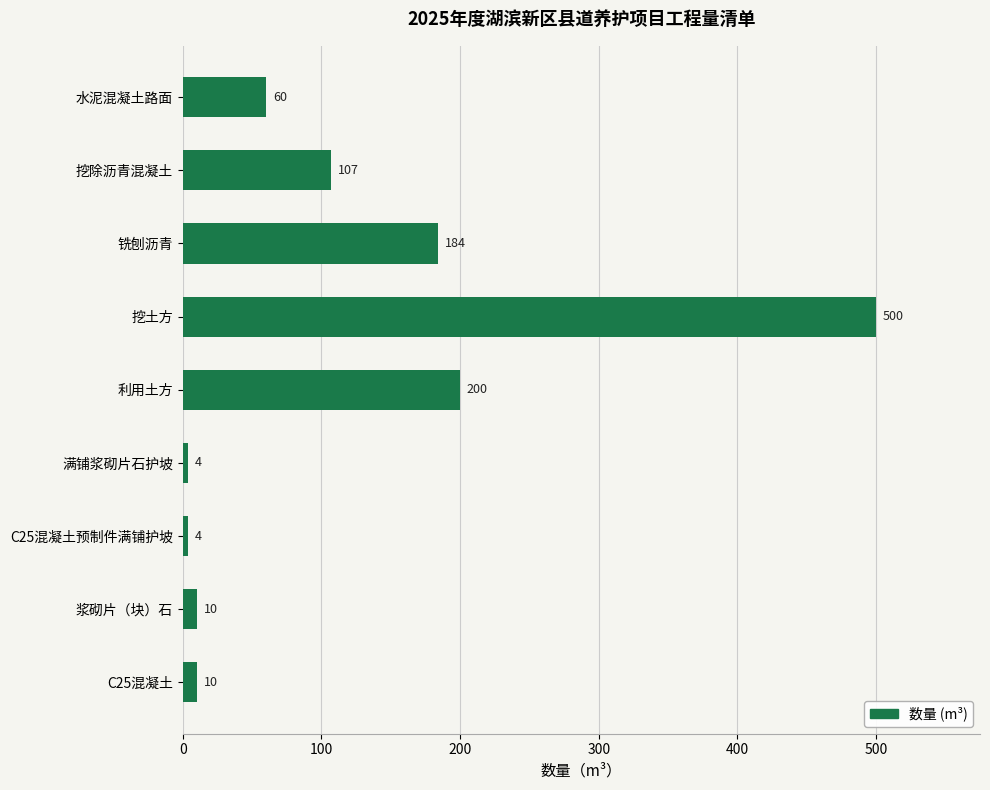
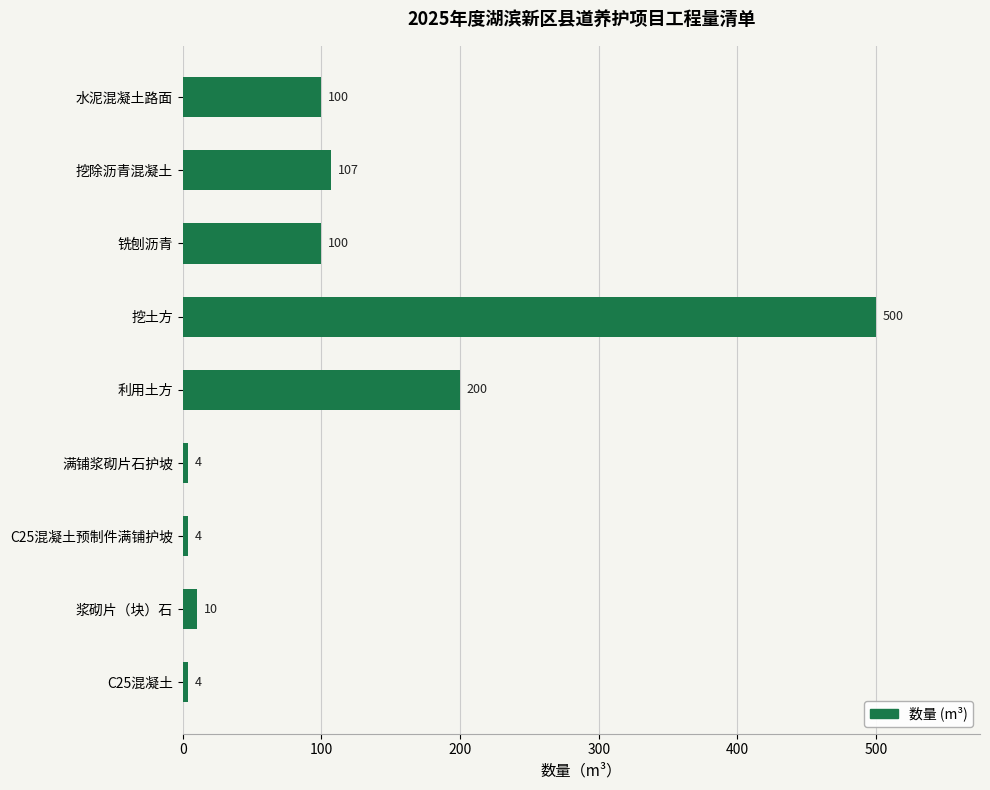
水泥混凝土路面: 60 -> 100
铣刨沥青: 184 -> 100
C25混凝土: 10 -> 4
